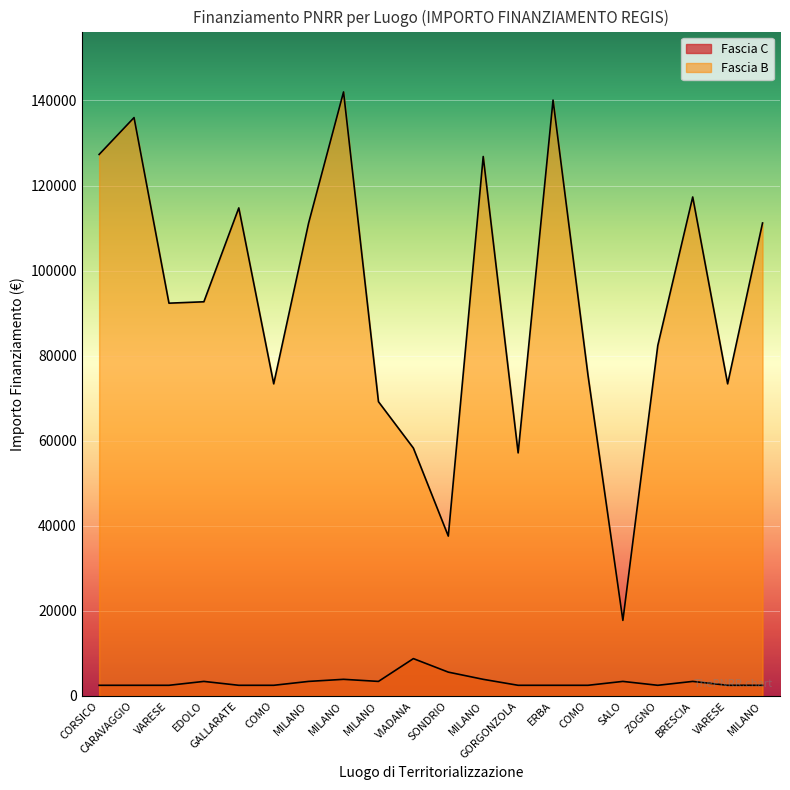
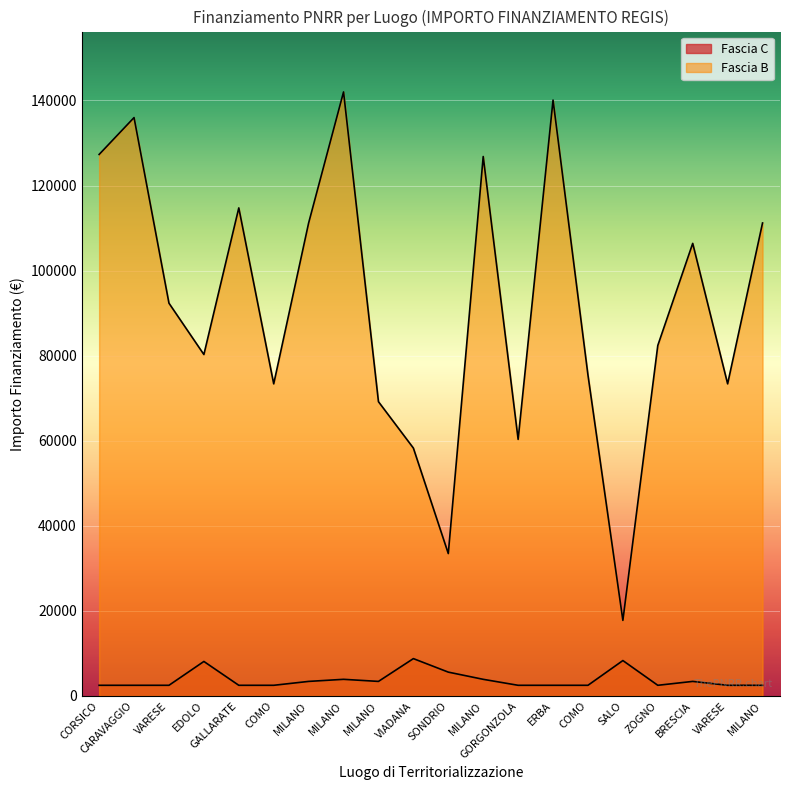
Fascia C, EDOLO: 3000 -> 8000
Fascia B, EDOLO: 93000 -> 80000
Fascia B, SONDRIO: 38000 -> 33000
Fascia B, GORGONZOLA: 57000 -> 60000
Fascia C, SALO: 3000 -> 8000
Fascia B, BRESCIA: 117000 -> 106000
